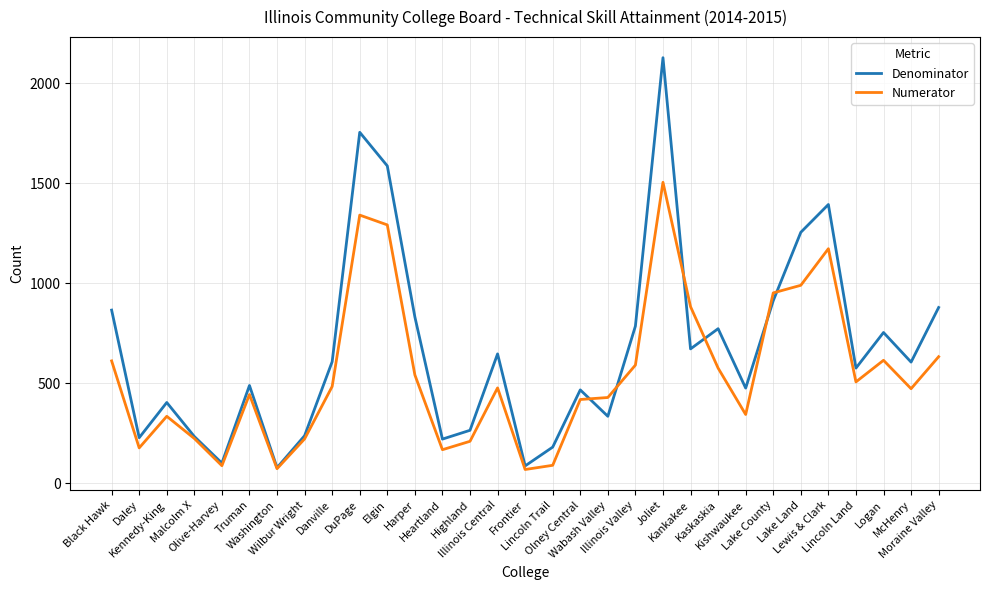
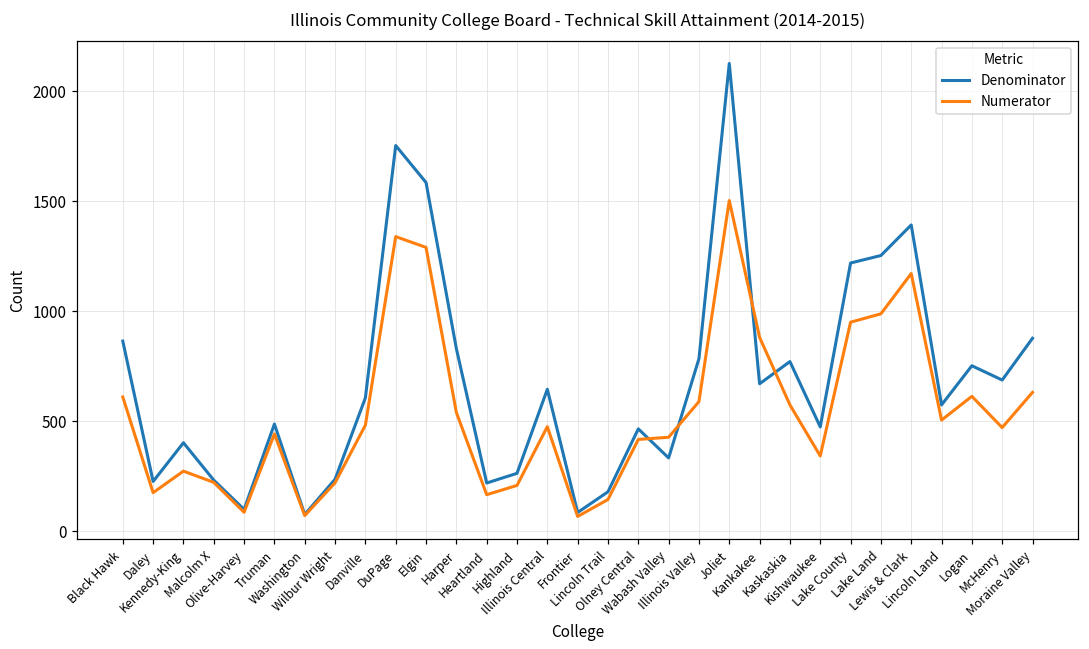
Numerator, Kennedy-King: 330 -> 270
Numerator, Lincoln Trail: 90 -> 150
Denominator, Lake County: 910 -> 1220
Denominator, McHenry: 610 -> 690
